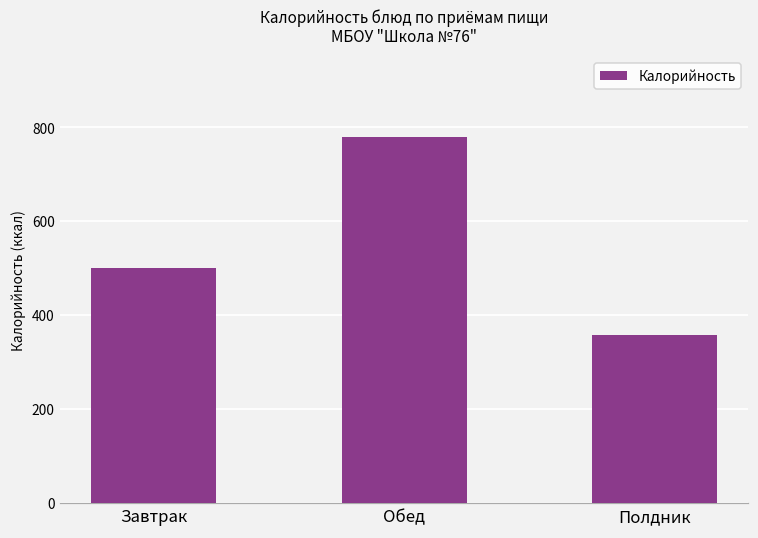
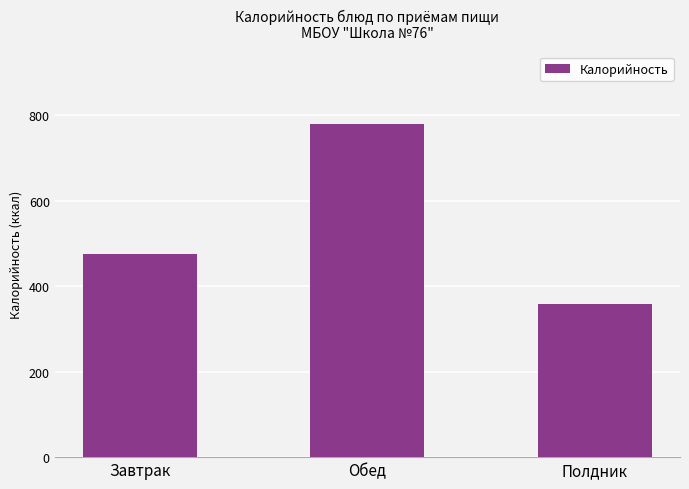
Завтрак: 500 -> 480
